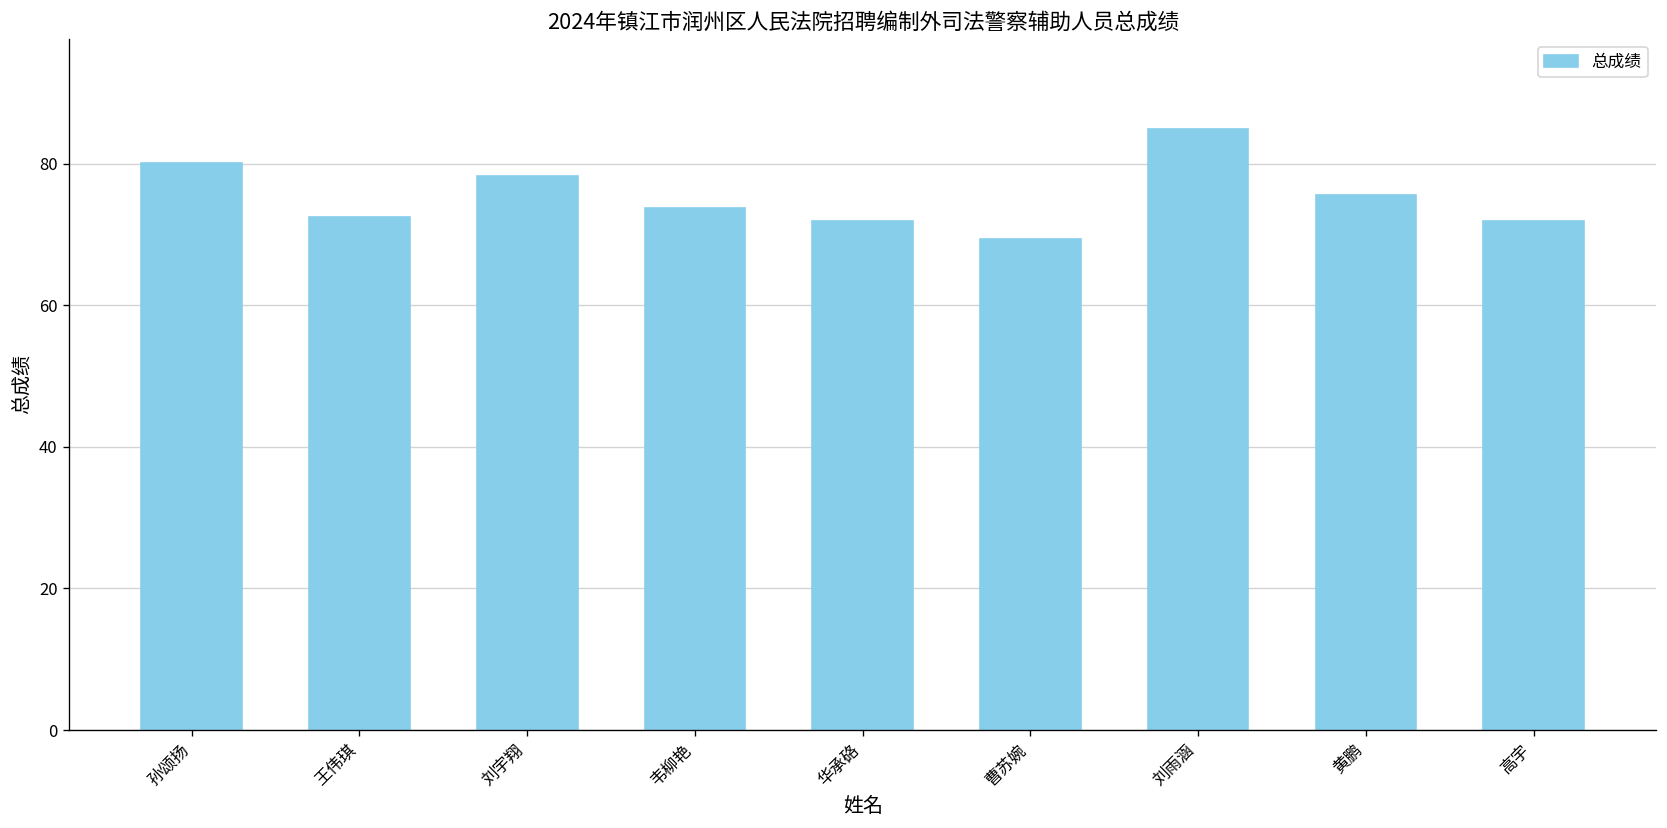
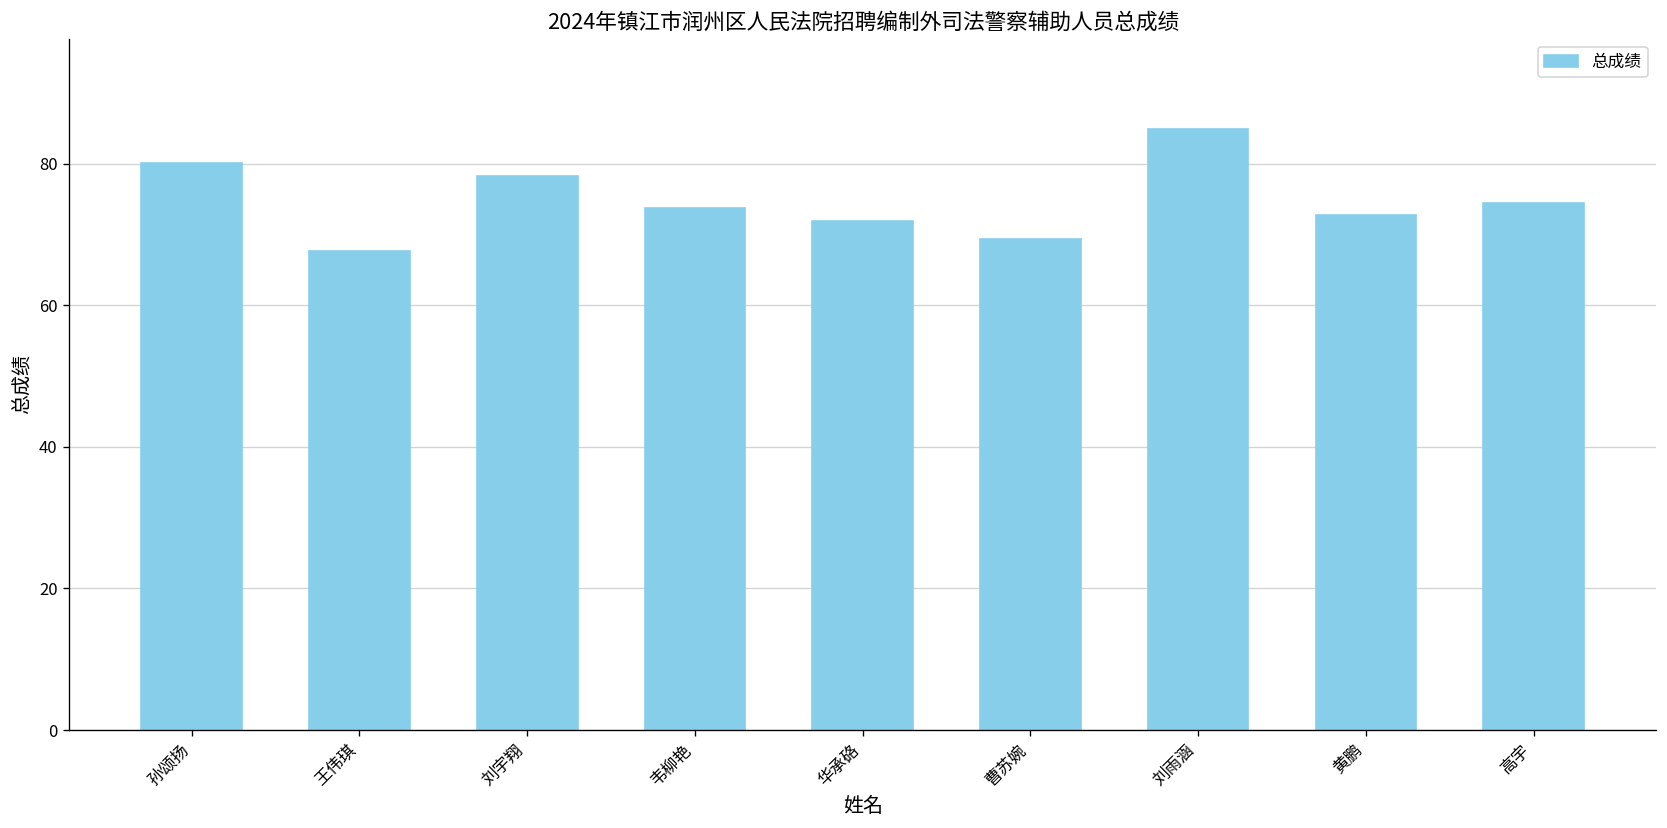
王伟琪: 72 -> 68
黄鹏: 76 -> 73
高宇: 72 -> 74
